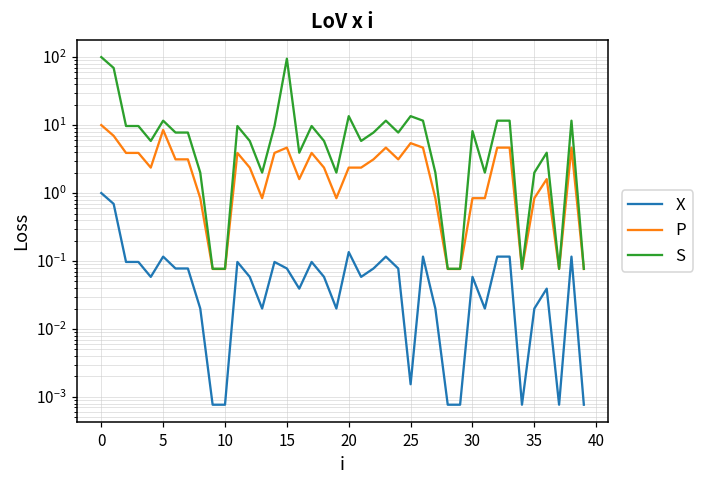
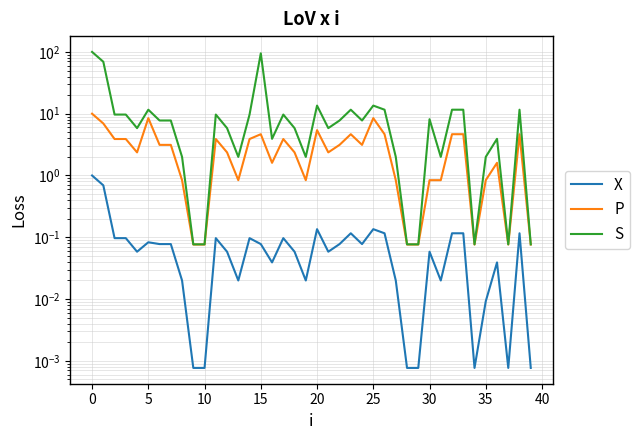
X, 5: 0.12 -> 0.08
P, 20: 2.4 -> 5
X, 25: 0.0015 -> 0.14
P, 25: 5 -> 8
X, 35: 0.020 -> 0.009
